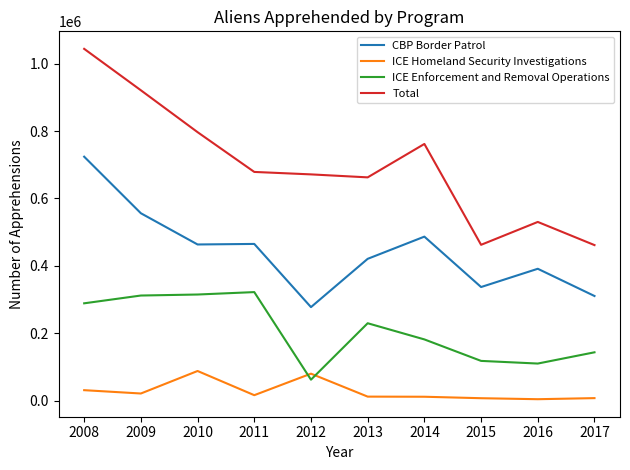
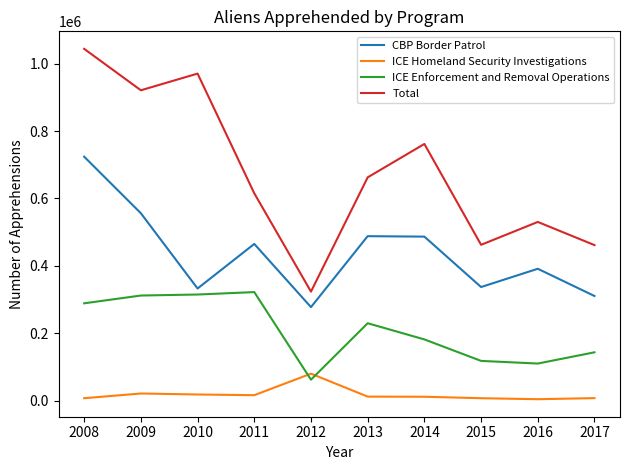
ICE Homeland Security Investigations, 2008: 30000 -> 10000
CBP Border Patrol, 2010: 460000 -> 330000
ICE Homeland Security Investigations, 2010: 90000 -> 20000
Total, 2010: 800000 -> 970000
Total, 2011: 680000 -> 620000
Total, 2012: 670000 -> 320000
CBP Border Patrol, 2013: 420000 -> 490000
